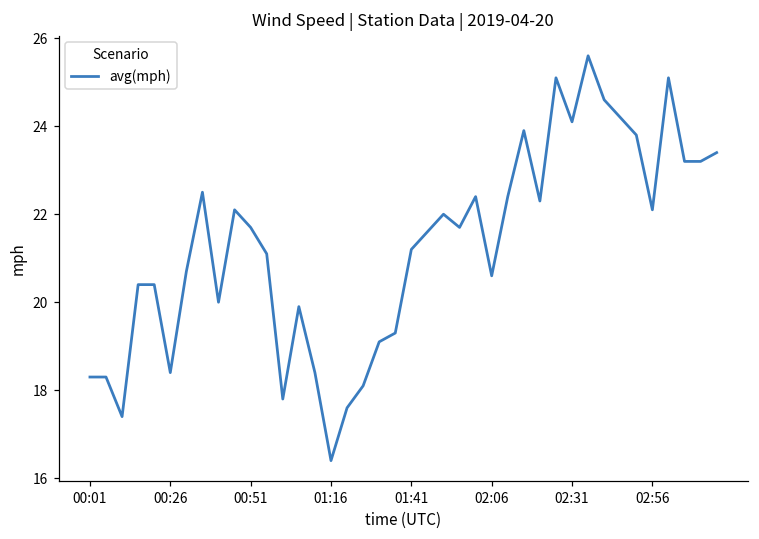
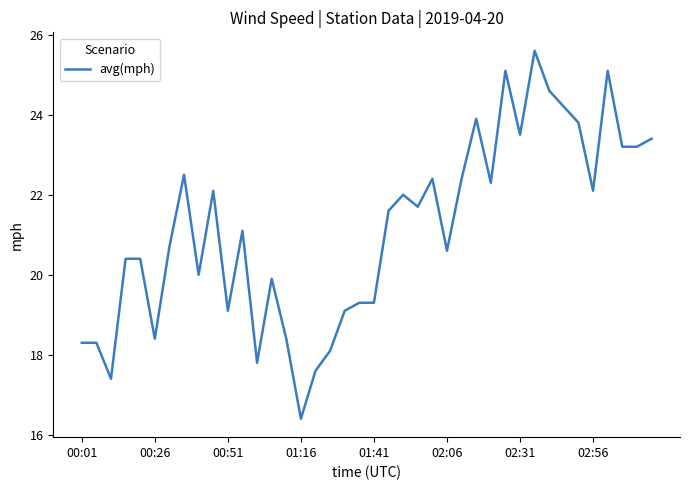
00:51: 21.7 -> 19.1
01:41: 21.2 -> 19.3
02:31: 24.1 -> 23.5
